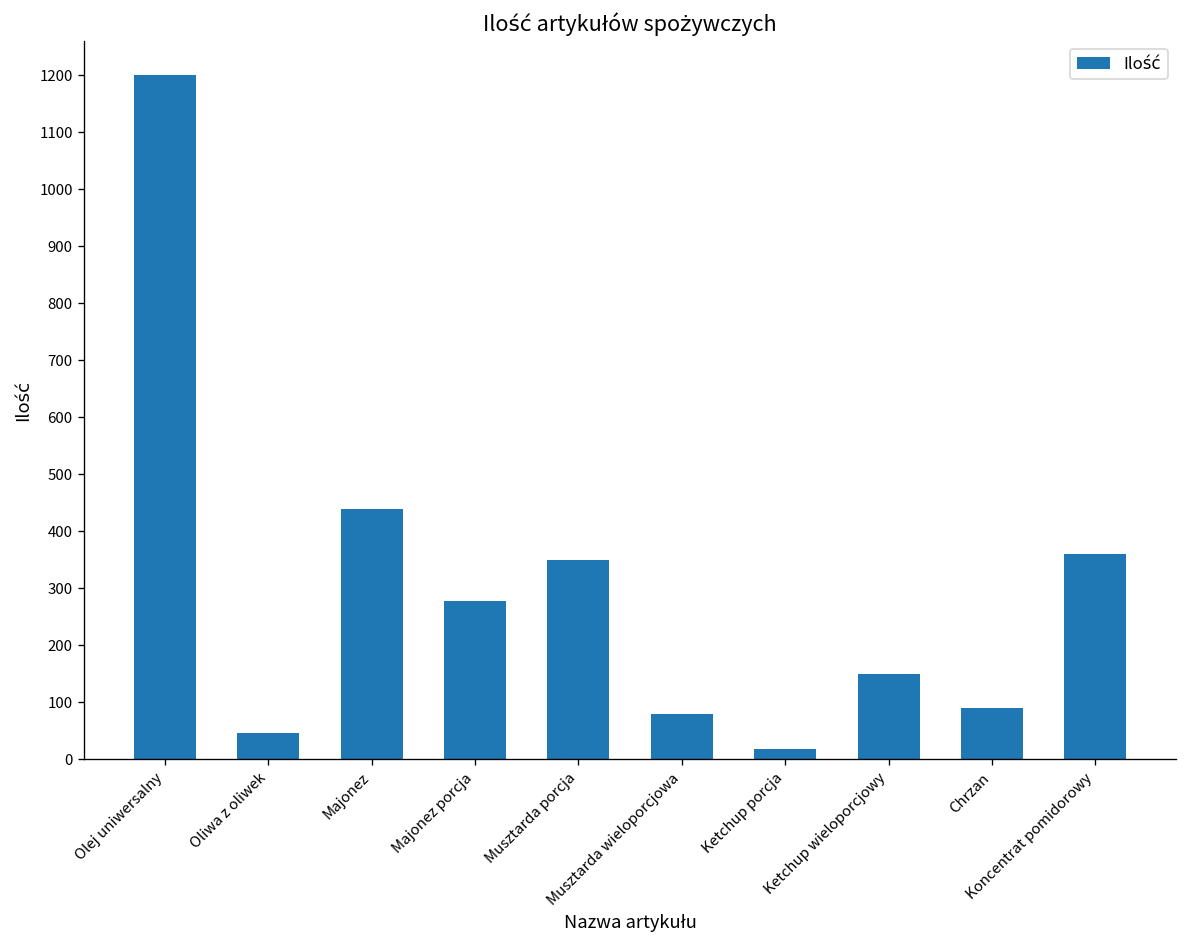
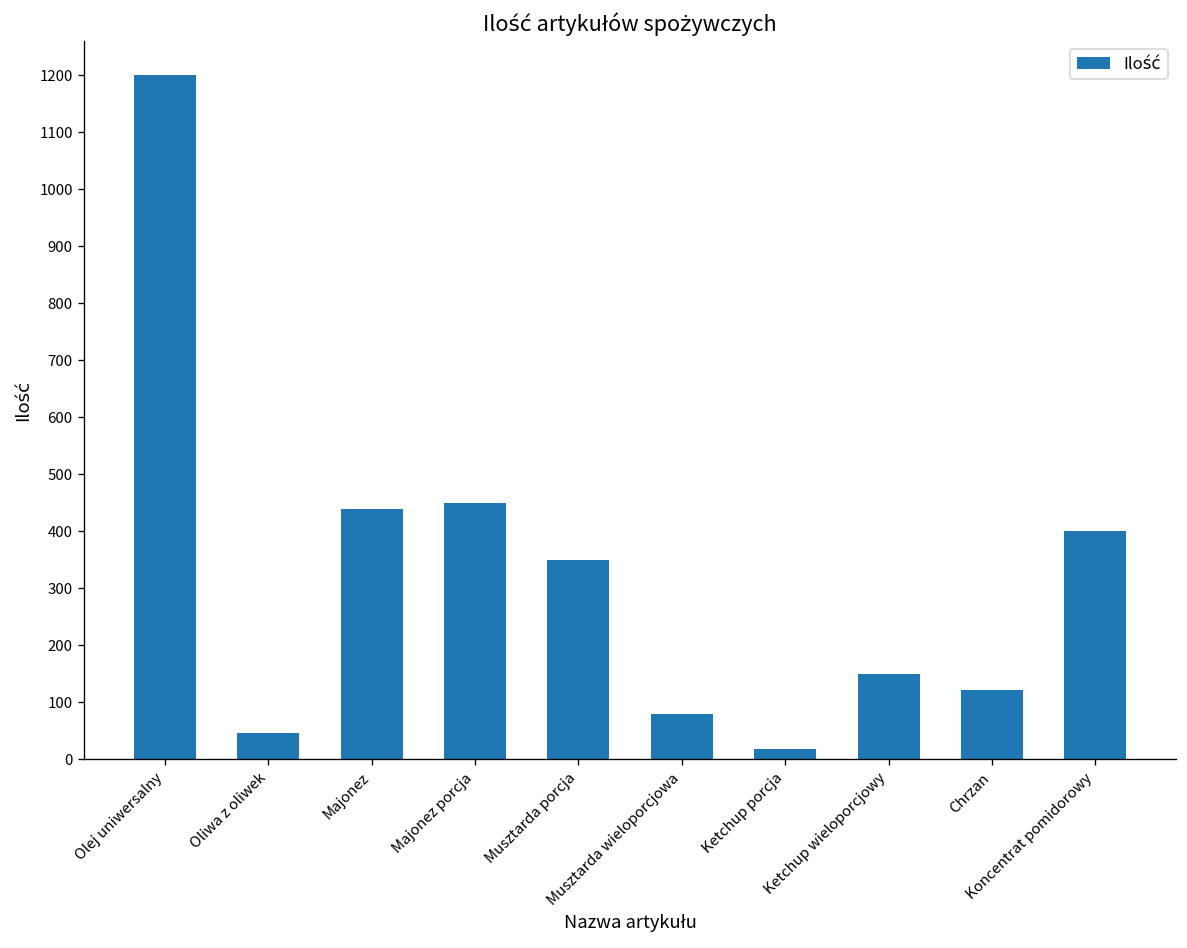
Majonez porcja: 280 -> 450
Chrzan: 90 -> 120
Koncentrat pomidorowy: 360 -> 400
